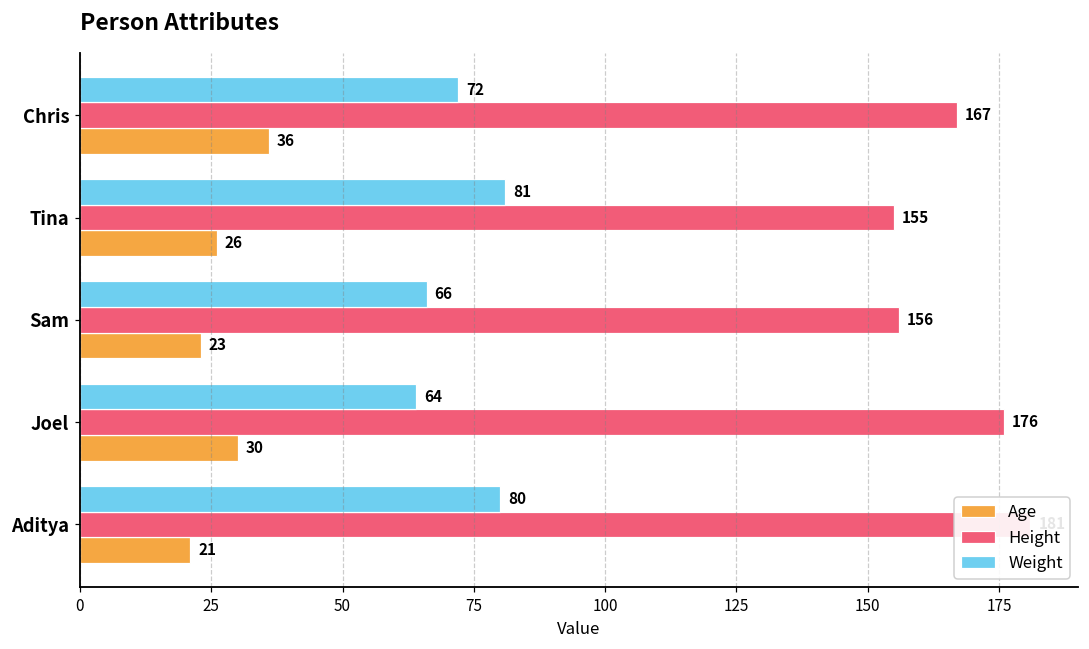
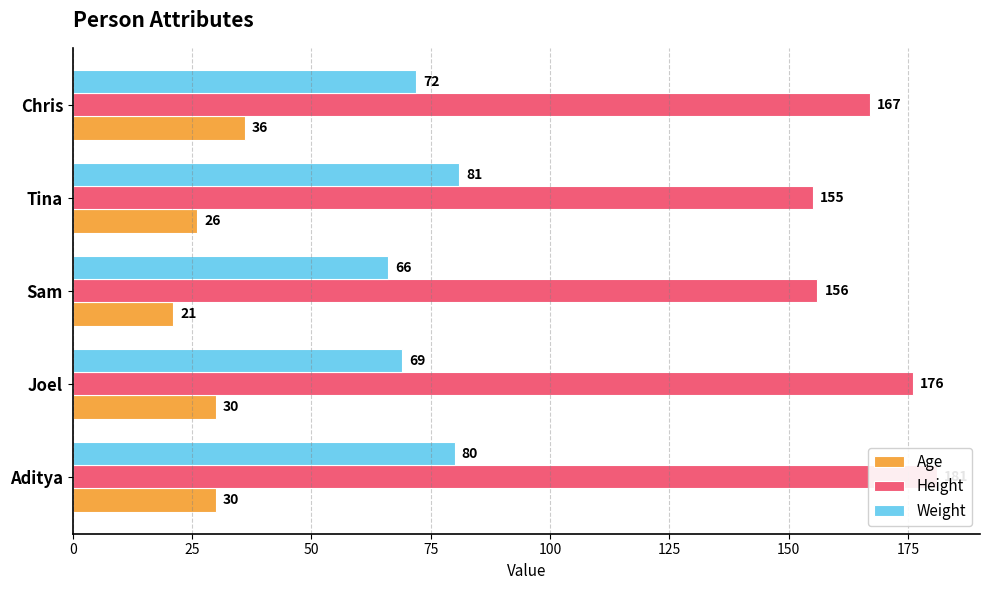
Age, Sam: 23 -> 21
Weight, Joel: 64 -> 69
Age, Aditya: 21 -> 30
